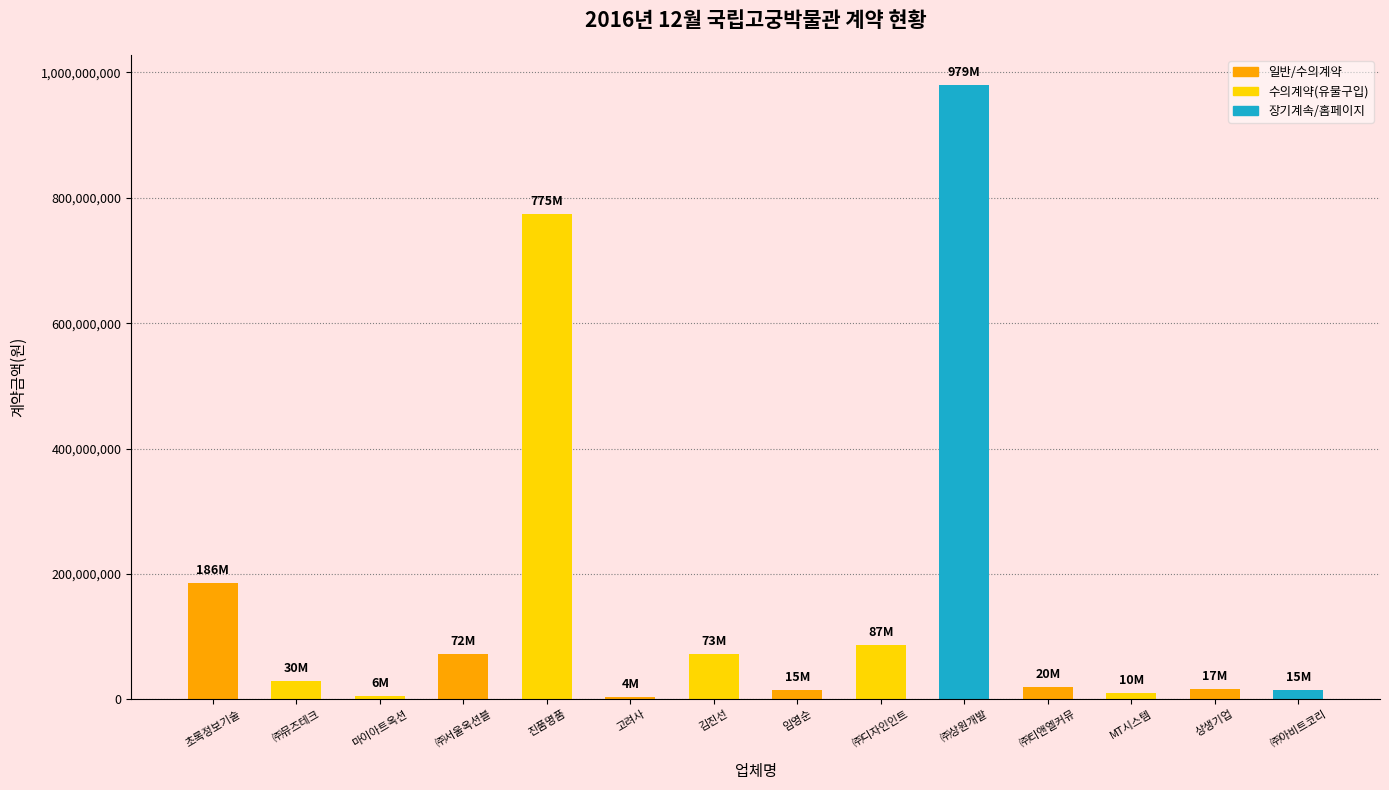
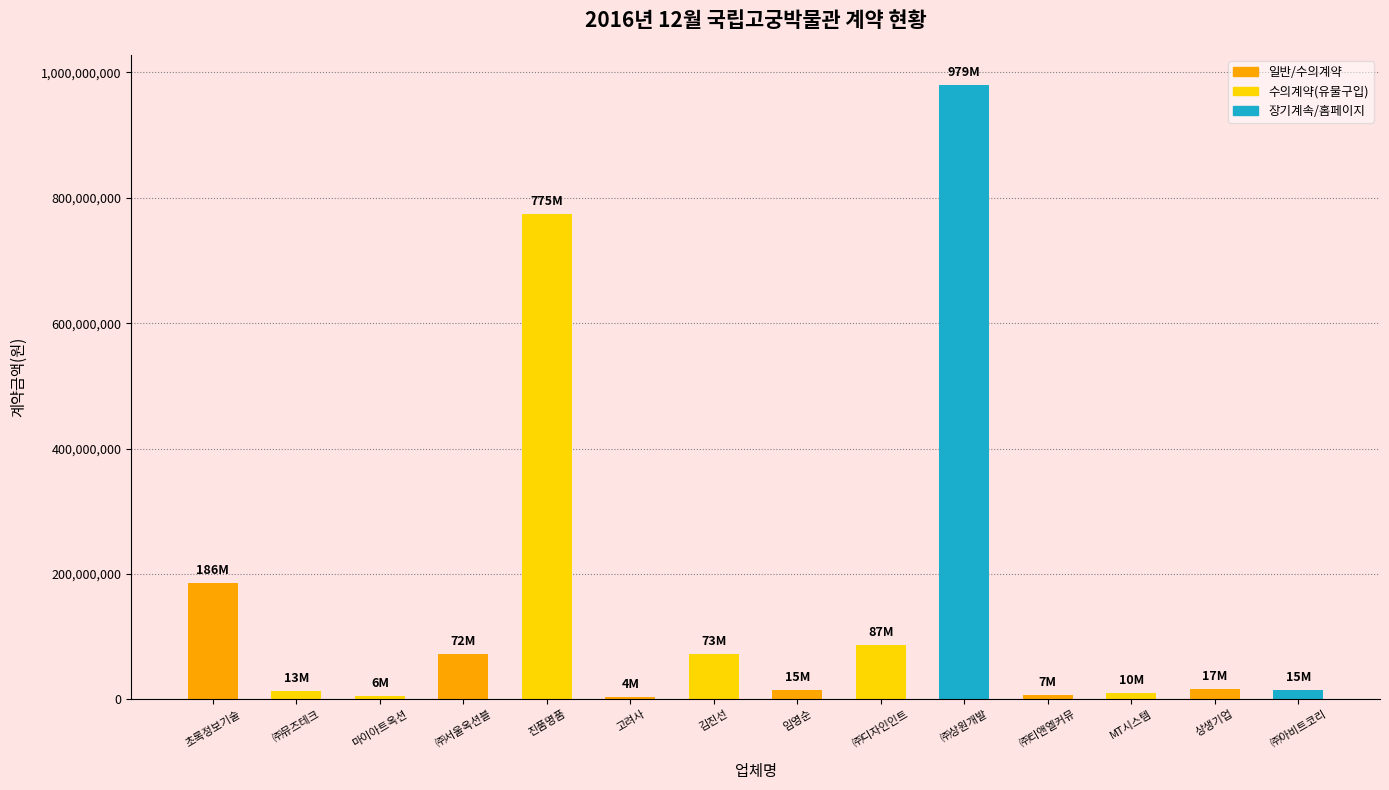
㈜뮤즈테크: 30M -> 13M
㈜티앤엘커뮤: 20M -> 7M
